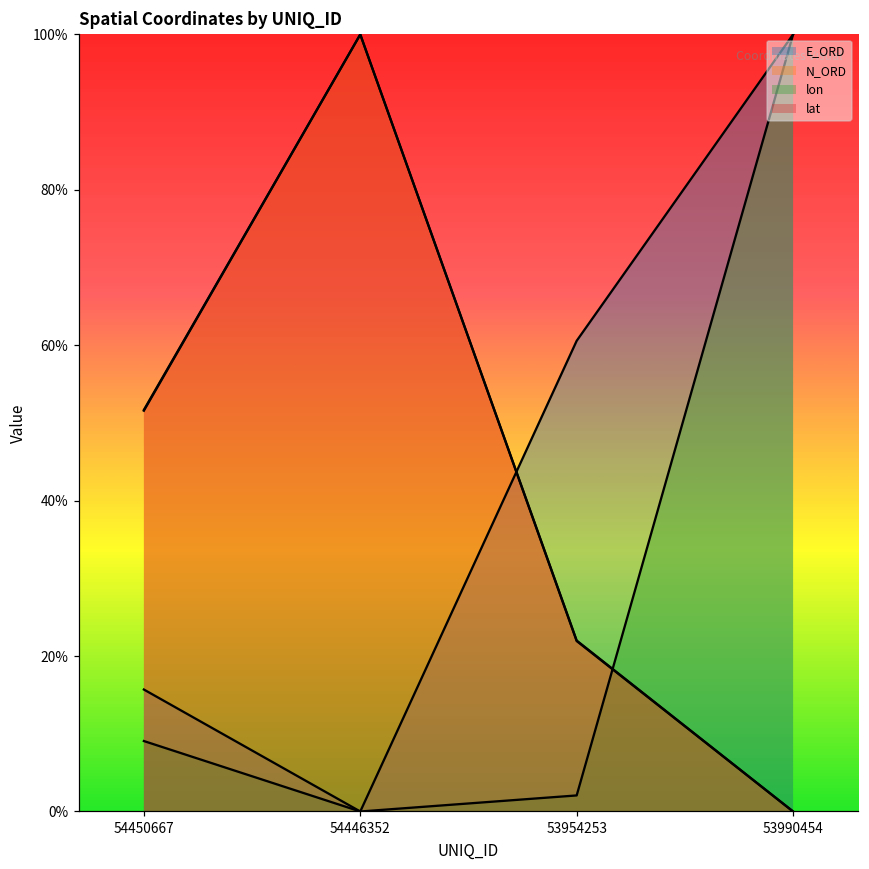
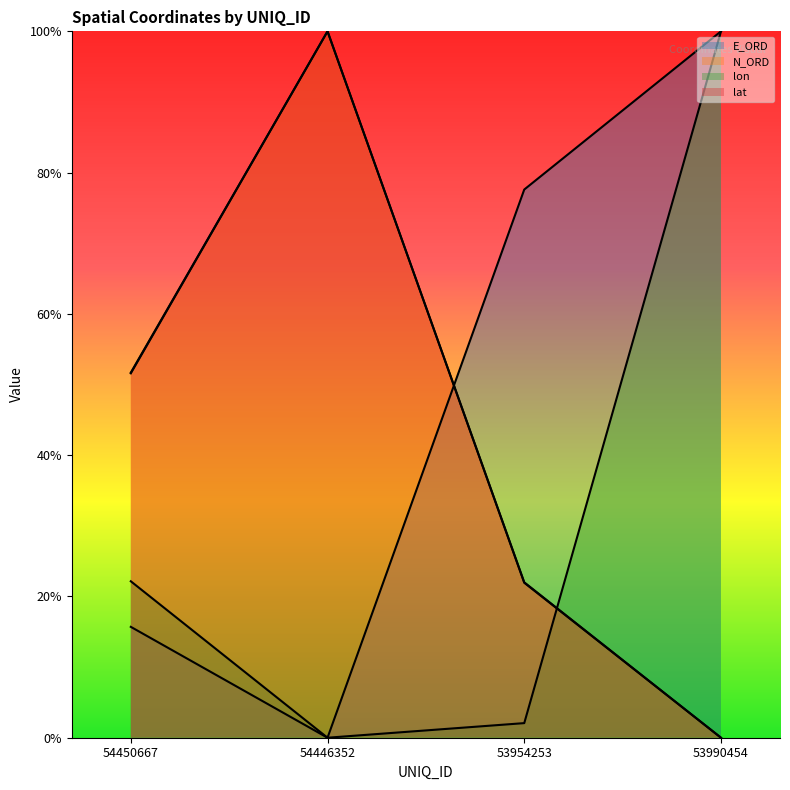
lon, 54450667: 9% -> 22%
E_ORD, 53954253: 61% -> 78%
